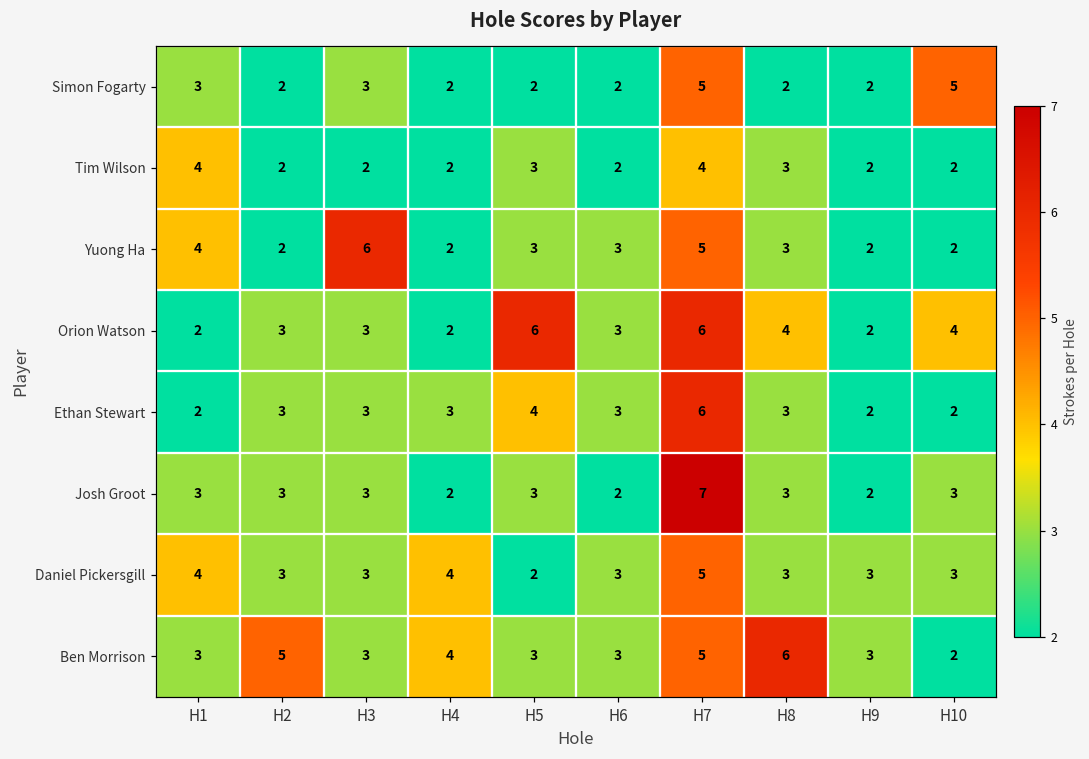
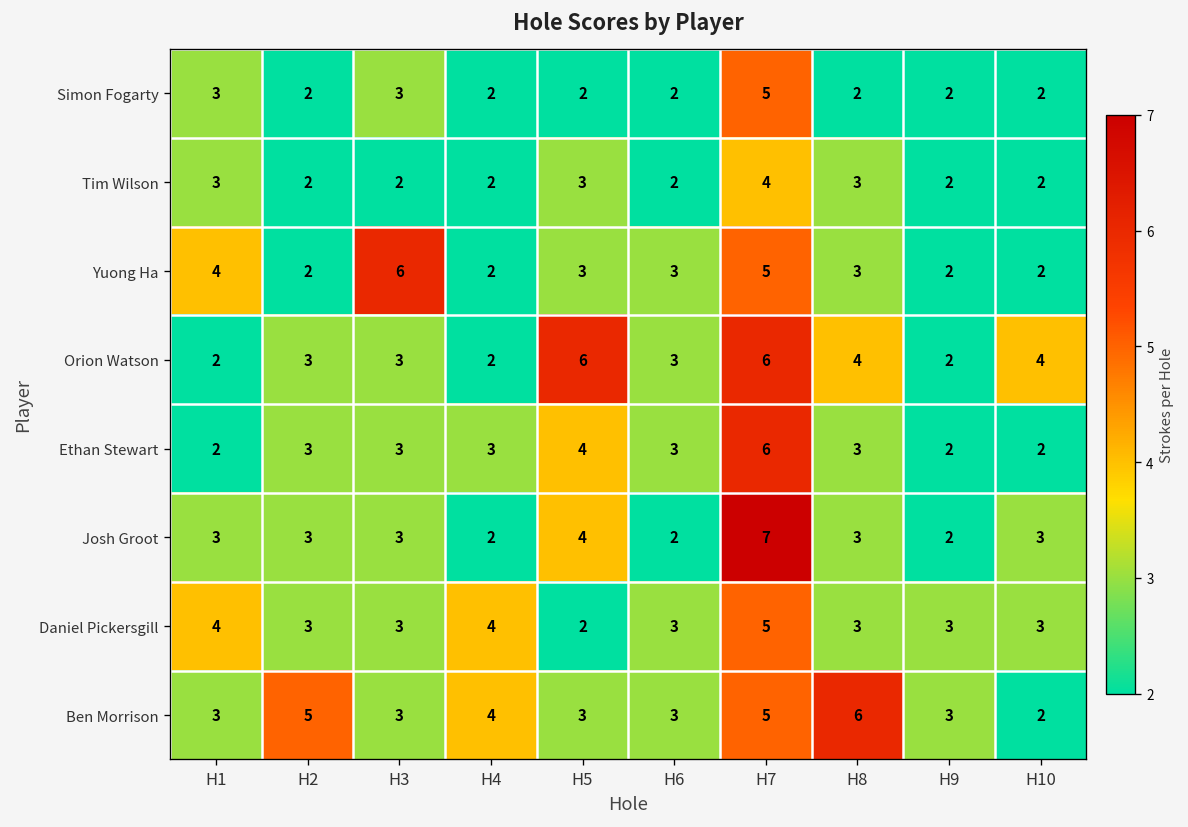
Simon Fogarty, H10: 5 -> 2
Tim Wilson, H1: 4 -> 3
Josh Groot, H5: 3 -> 4
